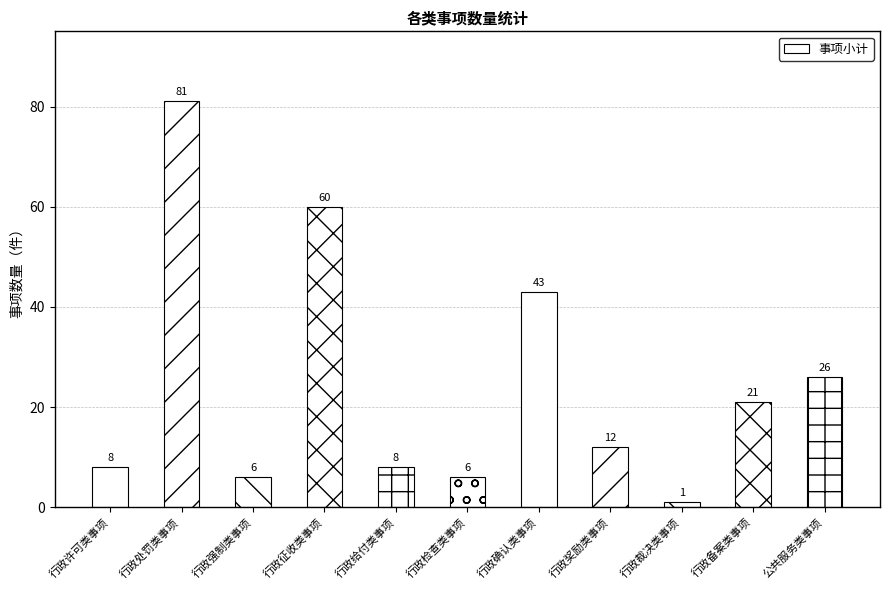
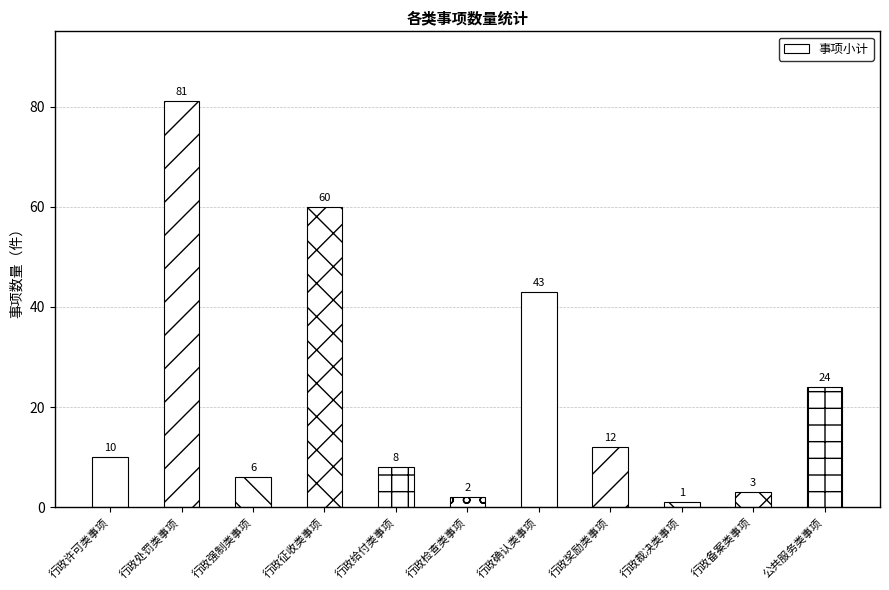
行政许可类事项: 8 -> 10
行政检查类事项: 6 -> 2
行政备案类事项: 21 -> 3
公共服务类事项: 26 -> 24
